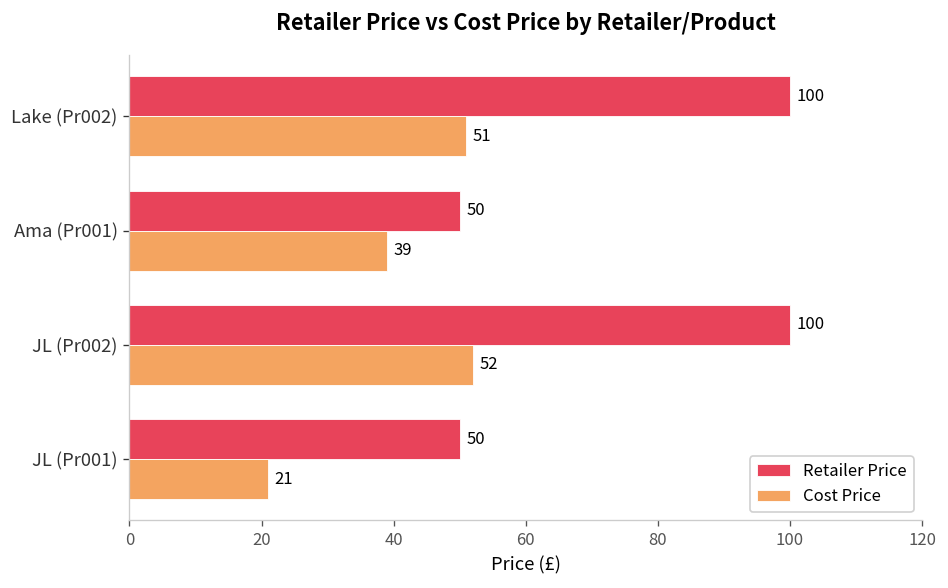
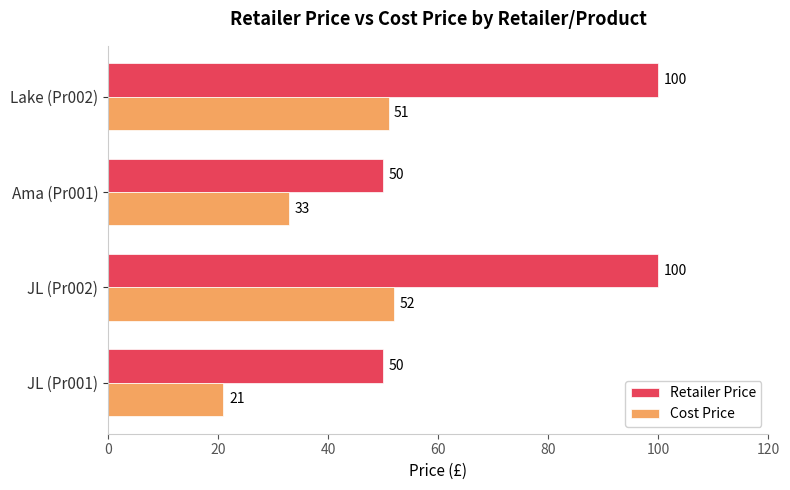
Cost Price, Ama (Pr001): 39 -> 33
